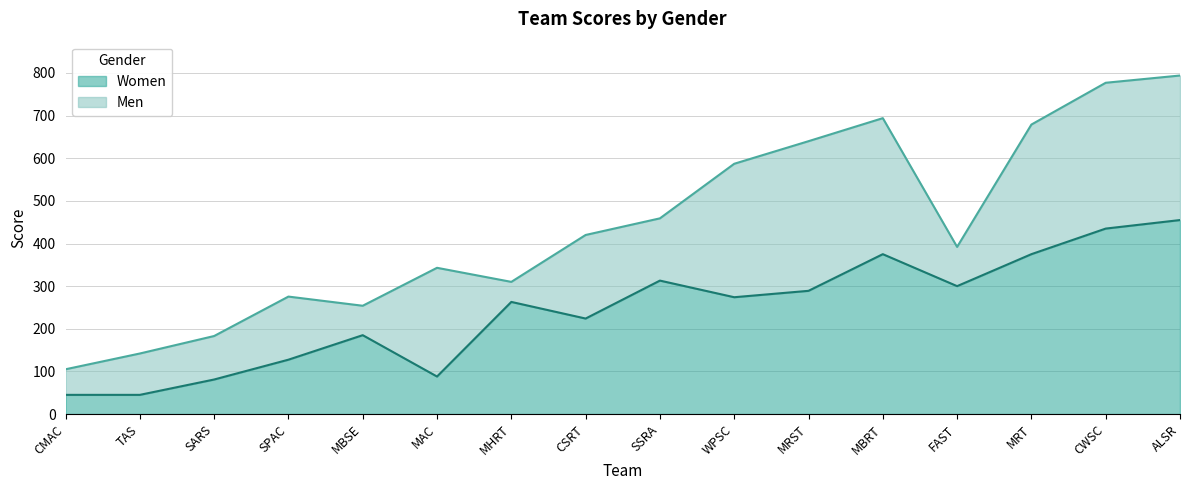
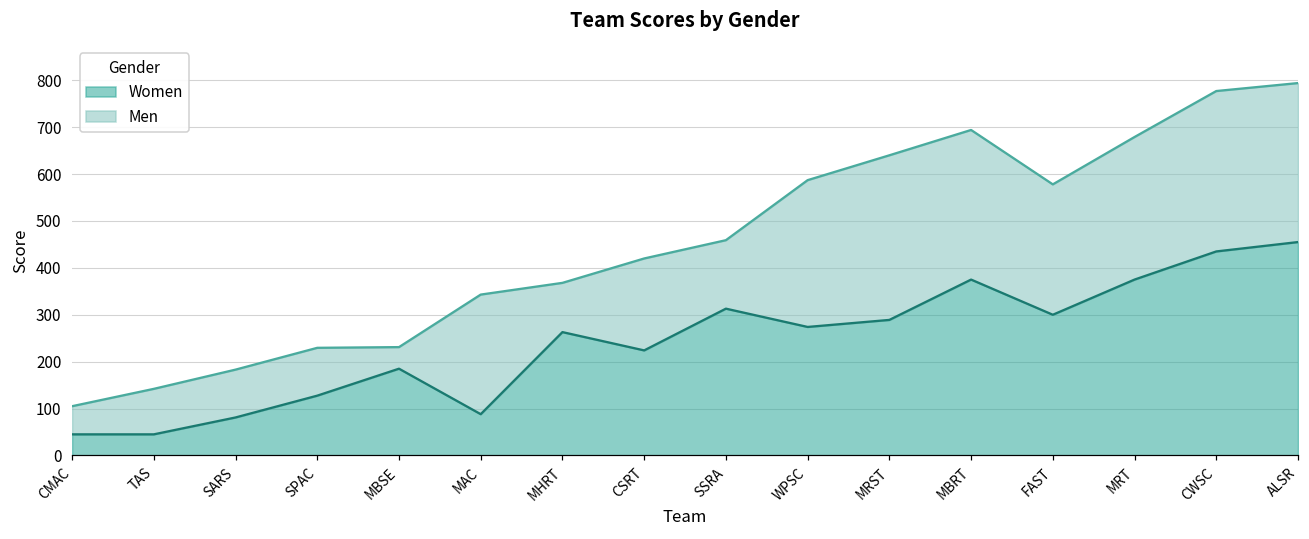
Men, SPAC: 150 -> 100
Men, MBSE: 70 -> 50
Men, MHRT: 50 -> 110
Men, FAST: 90 -> 280
